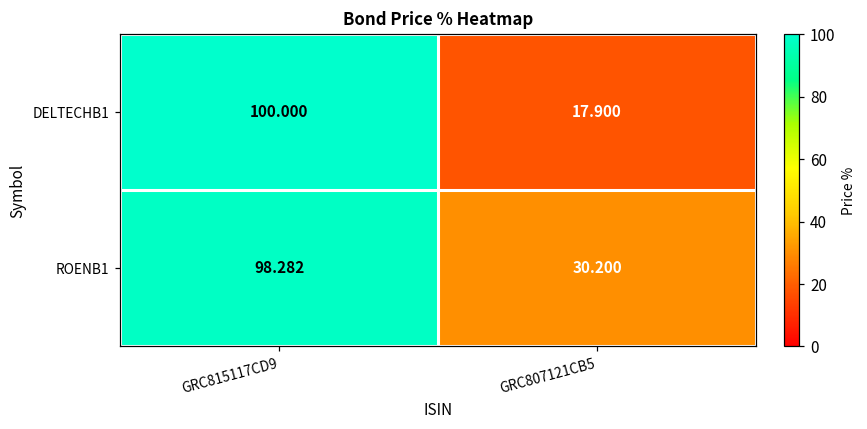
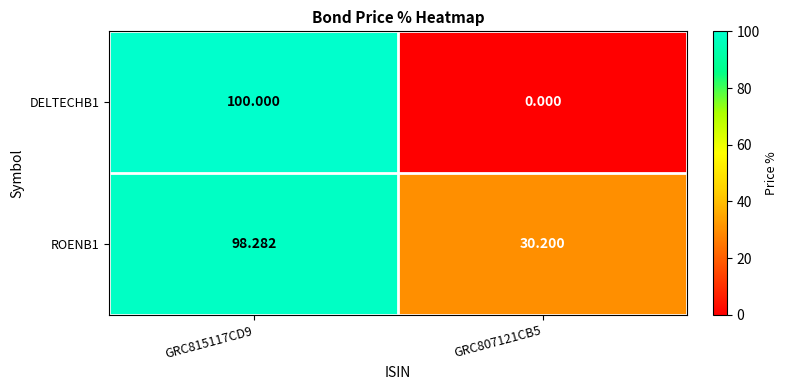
DELTECHB1, GRC807121CB5: 17.900 -> 0.000
